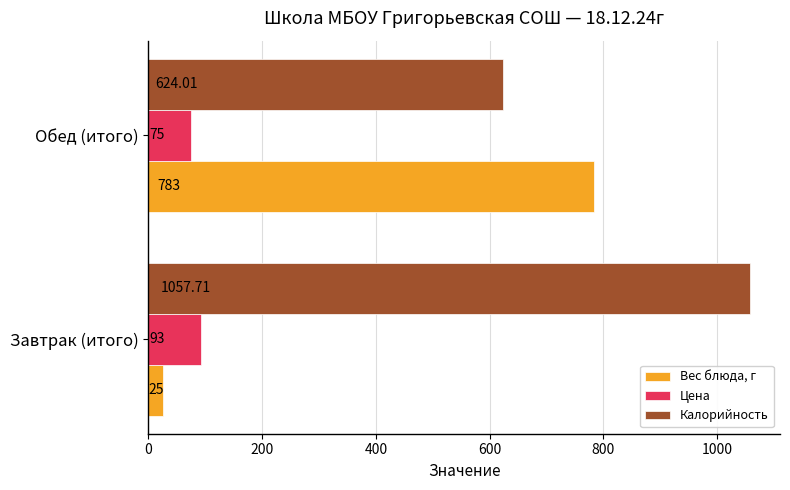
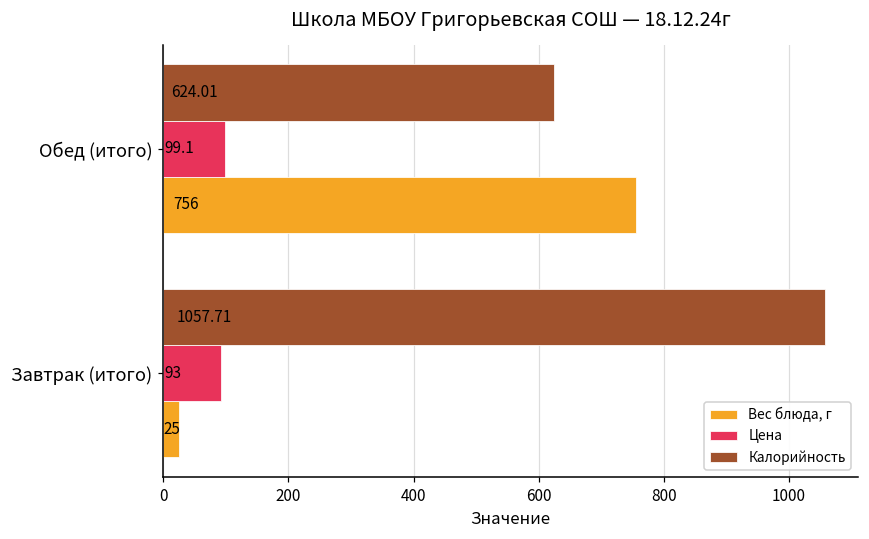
Цена, Обед (итого): 75 -> 99.1
Вес блюда, г, Обед (итого): 783 -> 756
